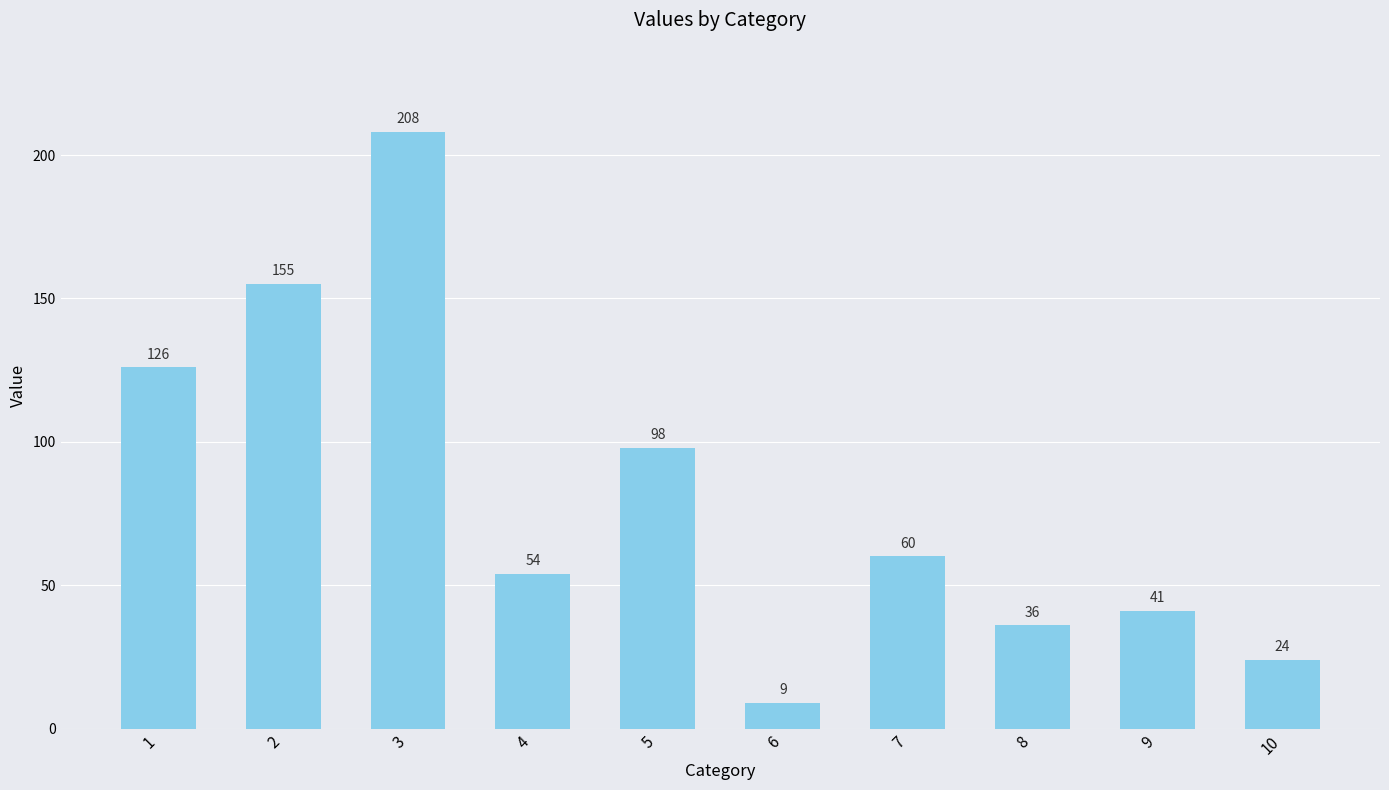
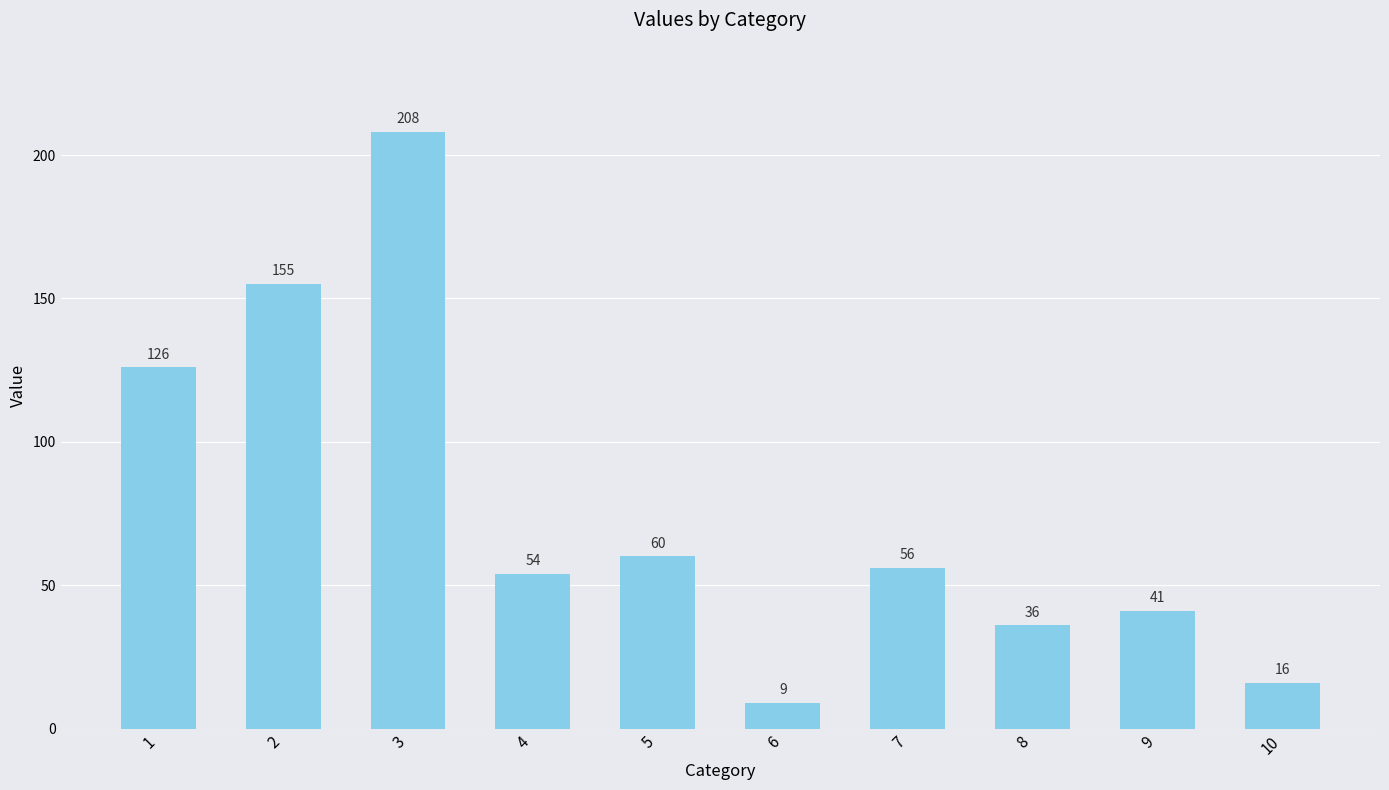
5: 98 -> 60
7: 60 -> 56
10: 24 -> 16
